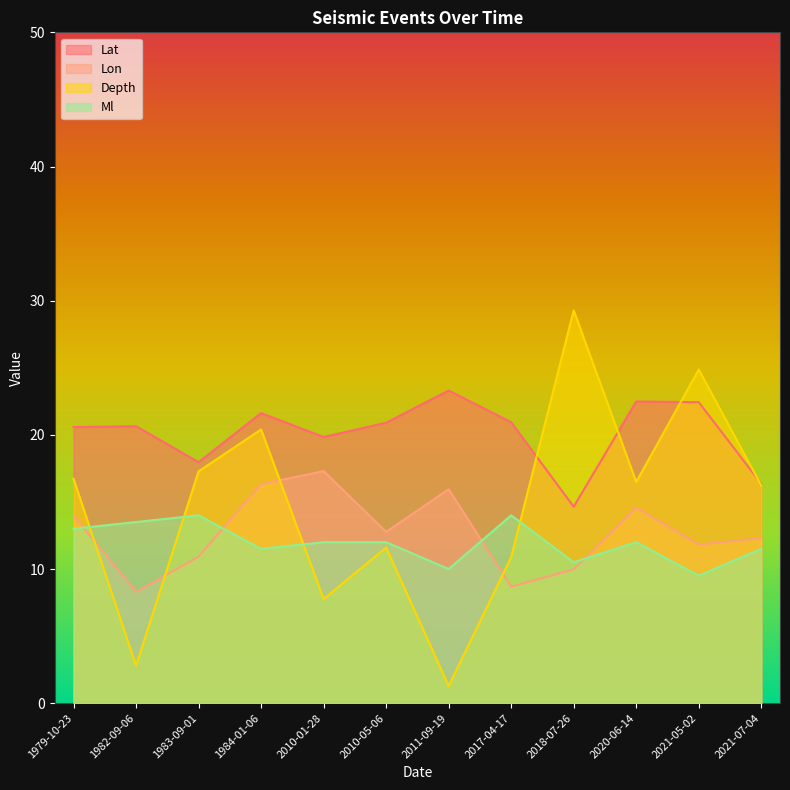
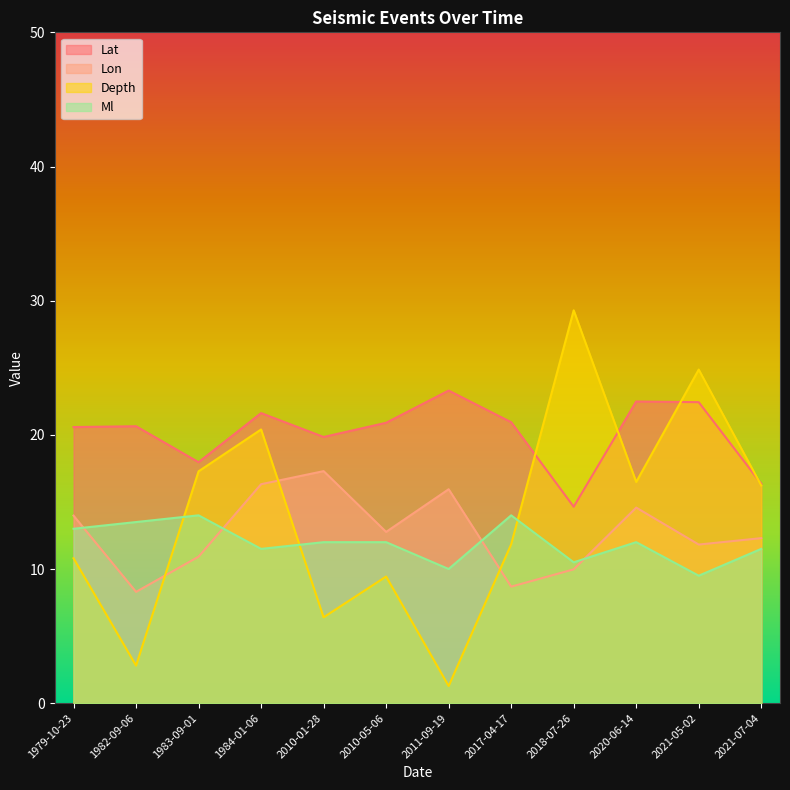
Depth, 1979-10-23: 16.7 -> 10.8
Depth, 2010-01-28: 7.8 -> 6.4
Depth, 2010-05-06: 11.6 -> 9.4
Depth, 2017-04-17: 10.9 -> 11.8
